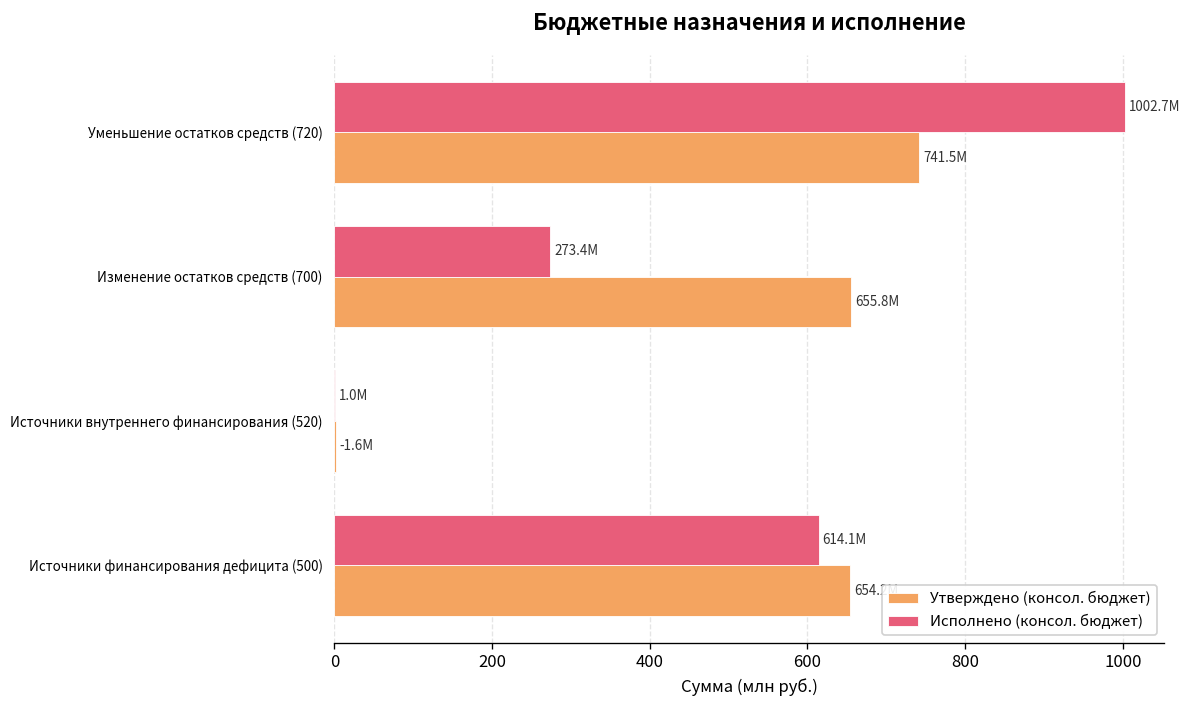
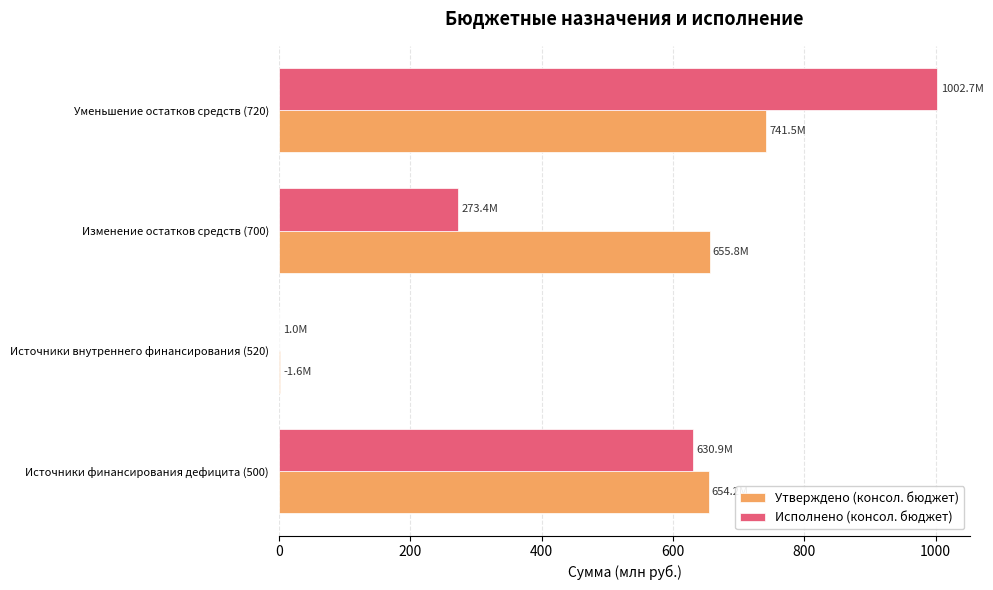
Исполнено (консол. бюджет), Источники финансирования дефицита (500): 614.1M -> 630.9M
